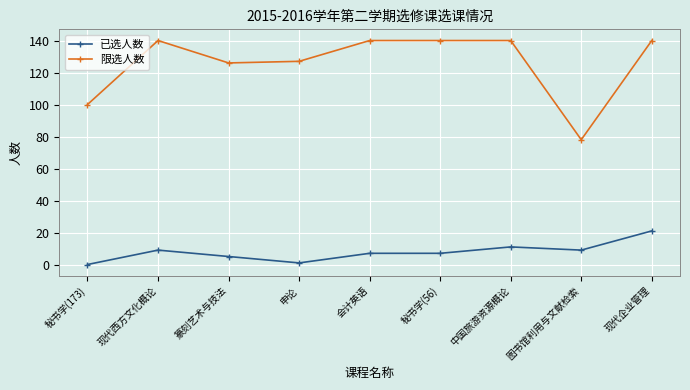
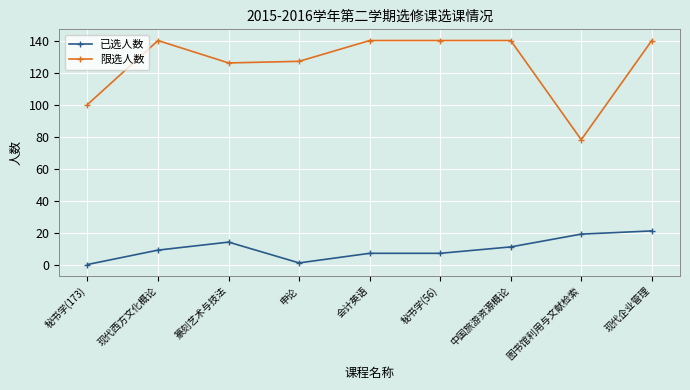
已选人数, 篆刻艺术与技法: 5 -> 14
已选人数, 图书馆利用与文献检索: 9 -> 19
